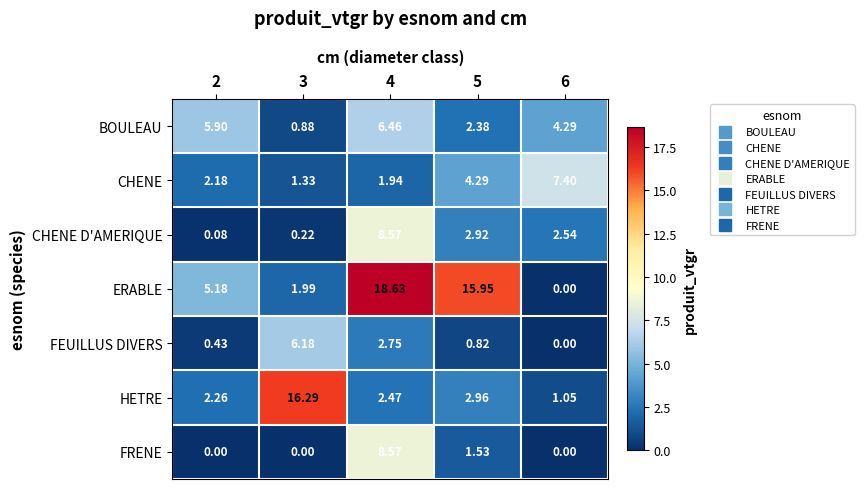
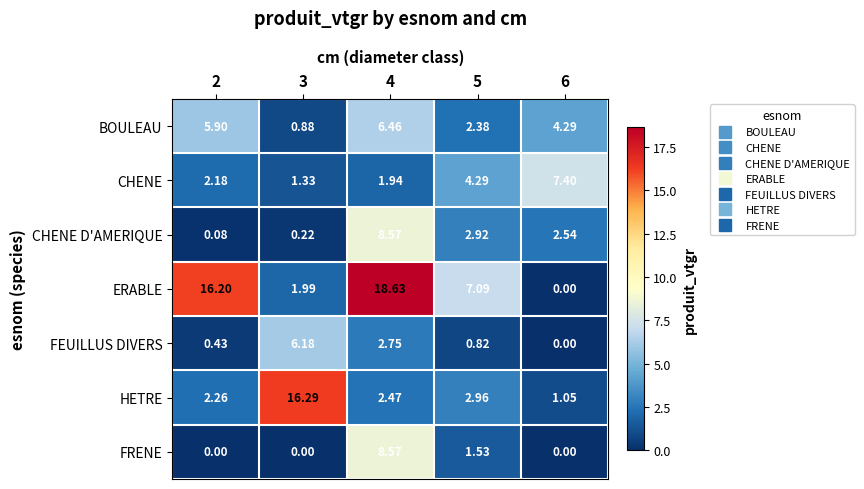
ERABLE, 2: 5.18 -> 16.20
ERABLE, 5: 15.95 -> 7.09
